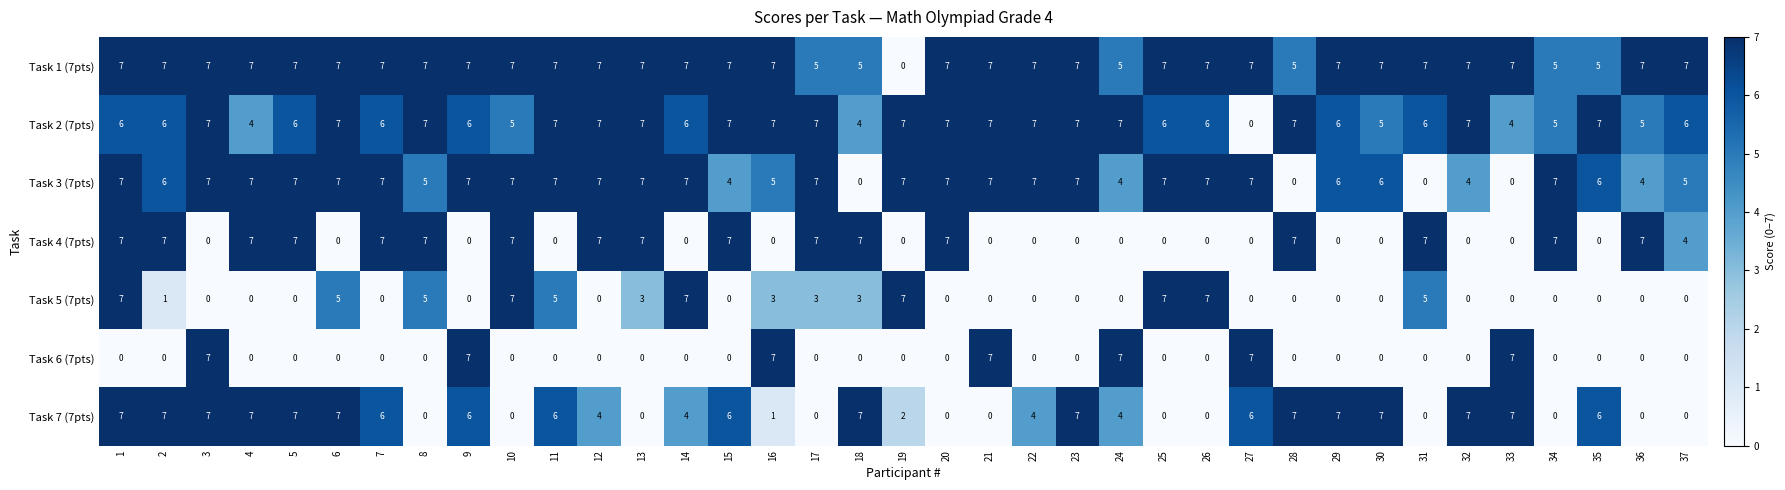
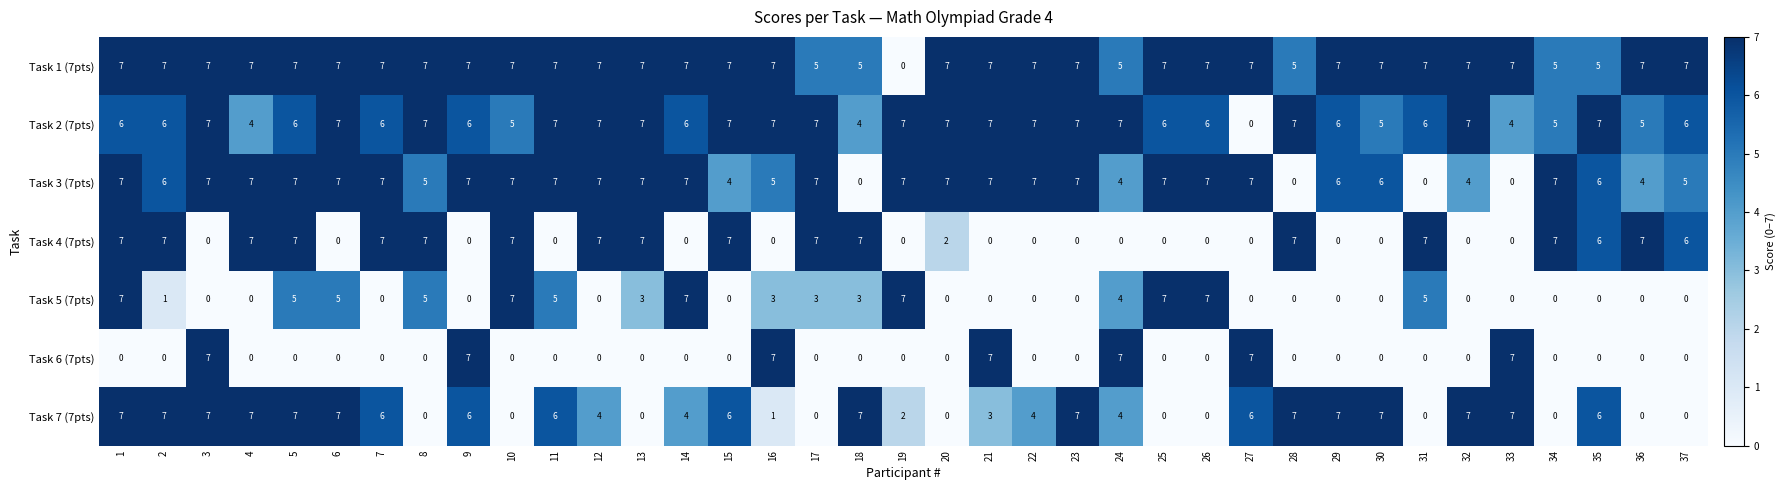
Task 4 (7pts), 20: 7 -> 2
Task 4 (7pts), 35: 0 -> 6
Task 4 (7pts), 37: 4 -> 6
Task 5 (7pts), 5: 0 -> 5
Task 5 (7pts), 24: 0 -> 4
Task 7 (7pts), 21: 0 -> 3
